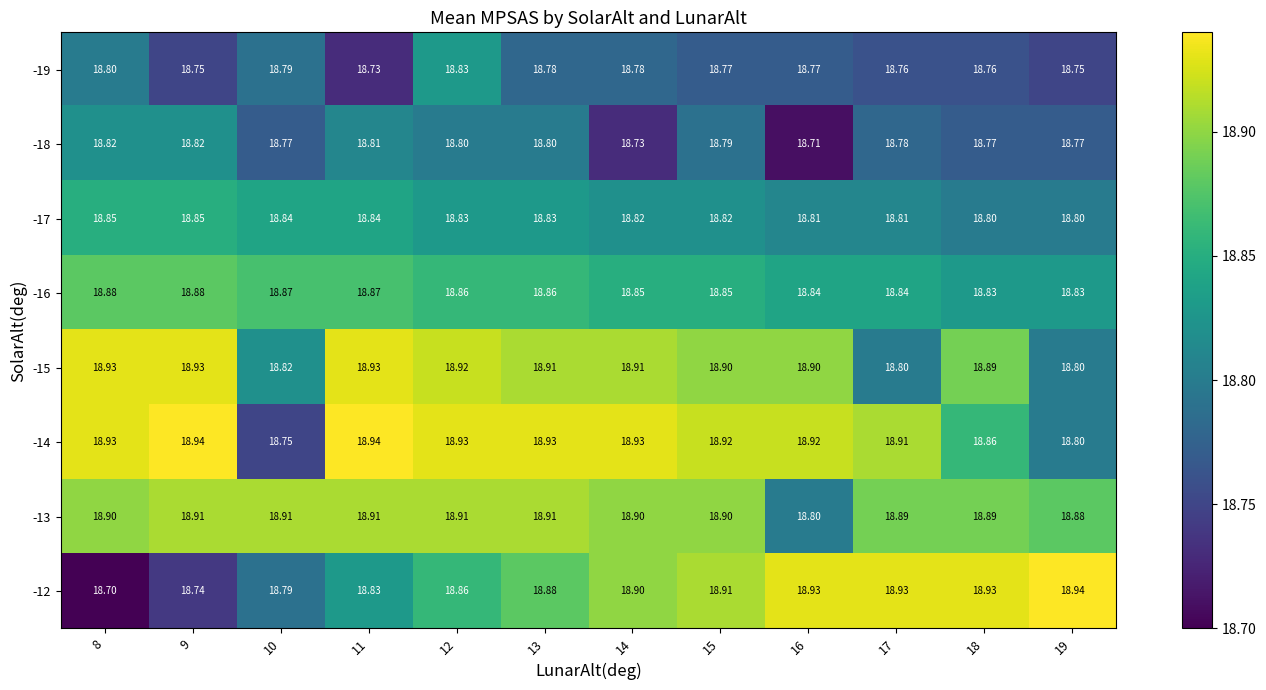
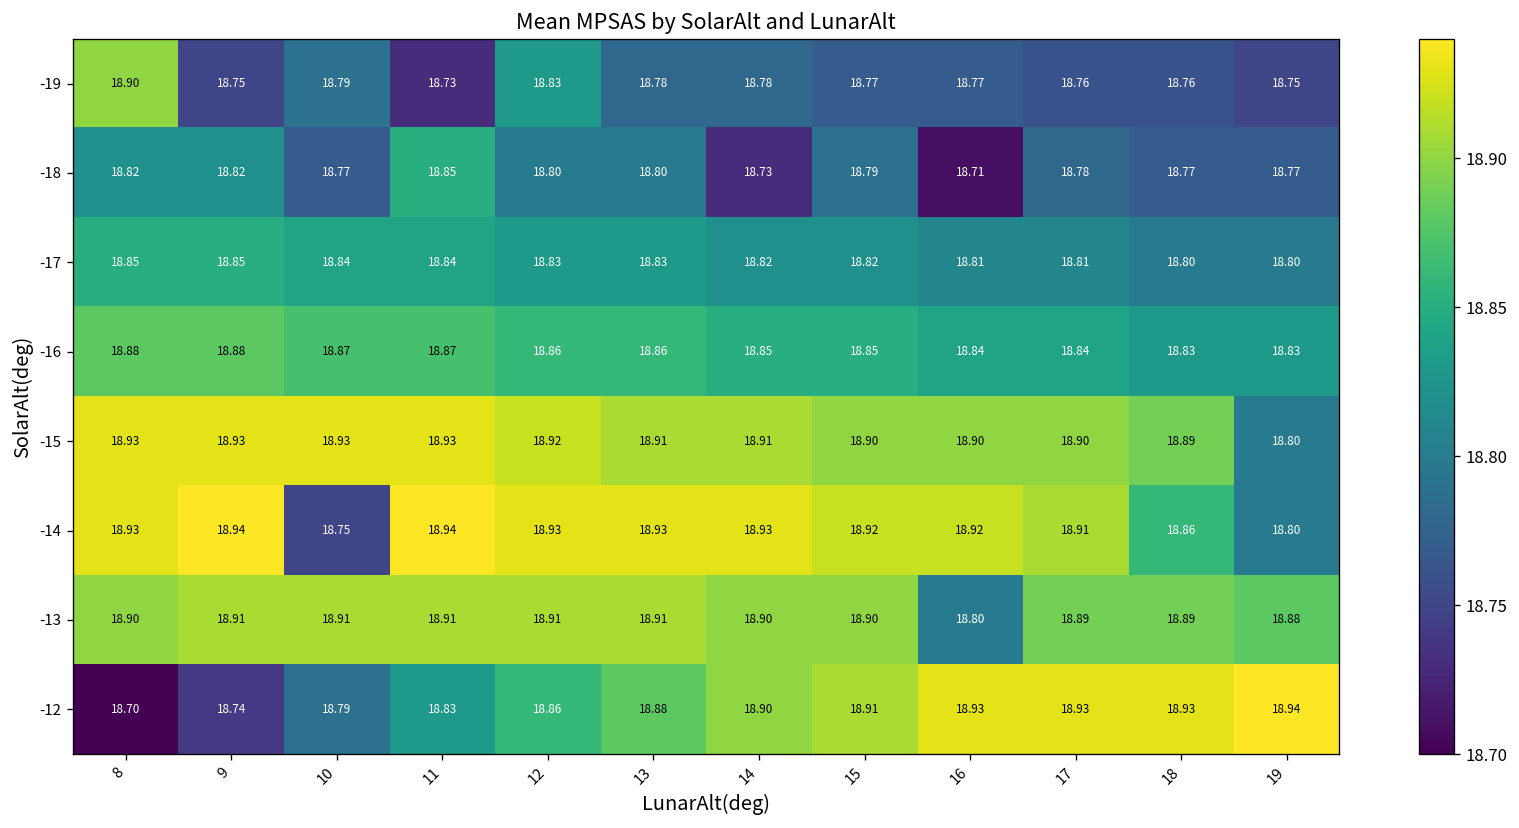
-19, 8: 18.80 -> 18.90
-18, 11: 18.81 -> 18.85
-15, 10: 18.82 -> 18.93
-15, 17: 18.80 -> 18.90
